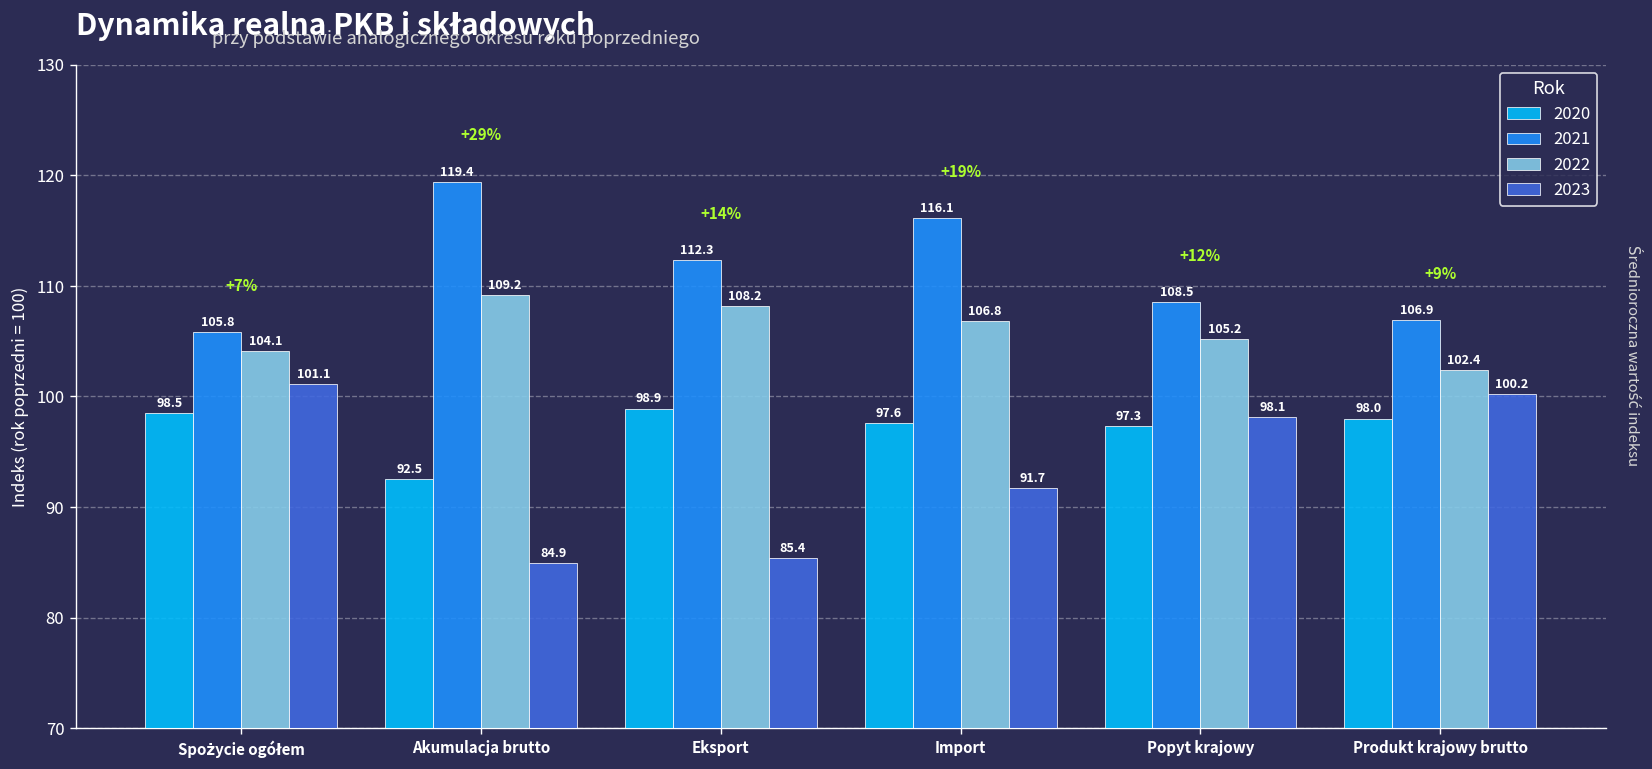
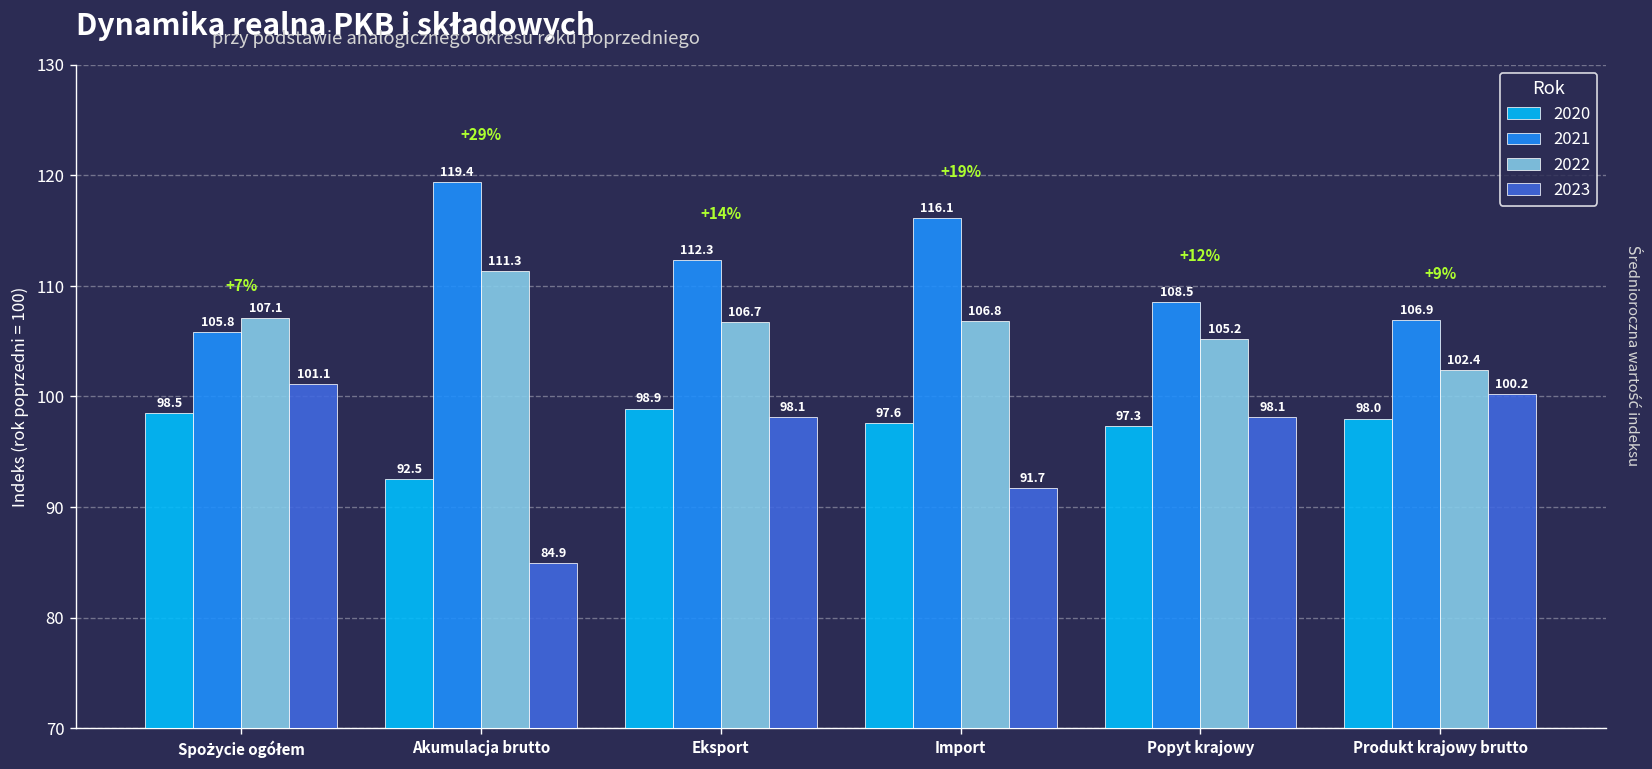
2022, Spożycie ogółem: 104.1 -> 107.1
2022, Akumulacja brutto: 109.2 -> 111.3
2022, Eksport: 108.2 -> 106.7
2023, Eksport: 85.4 -> 98.1
